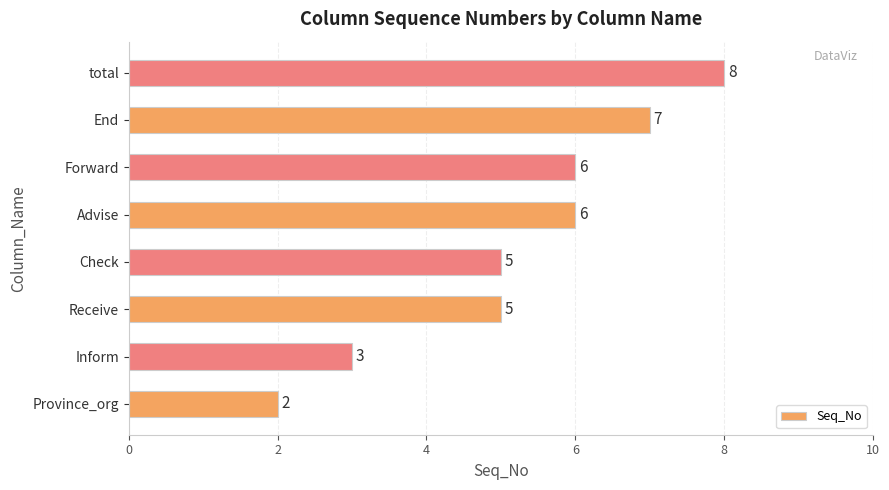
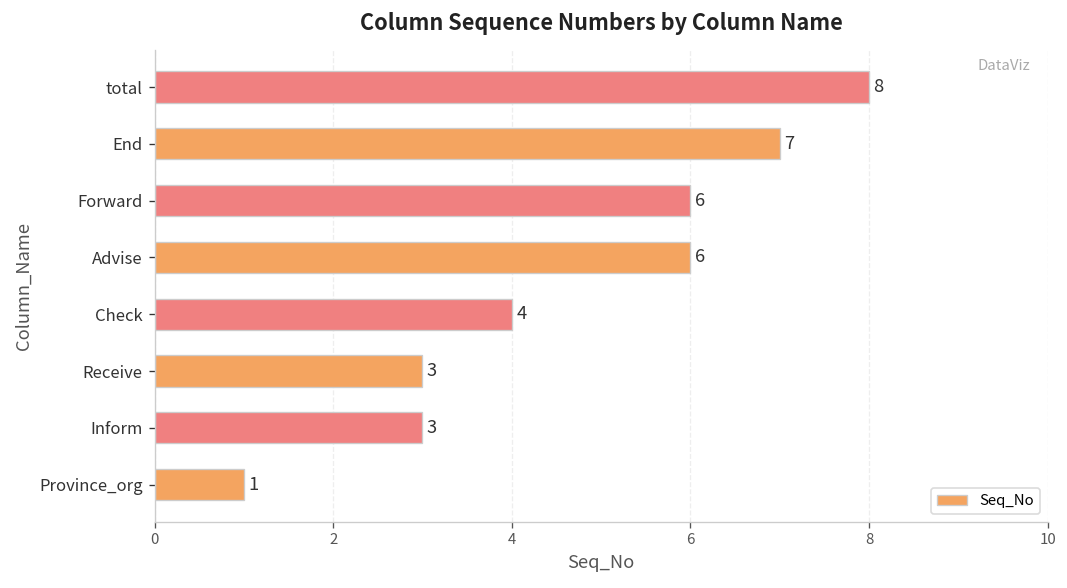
Check: 5 -> 4
Receive: 5 -> 3
Province_org: 2 -> 1
